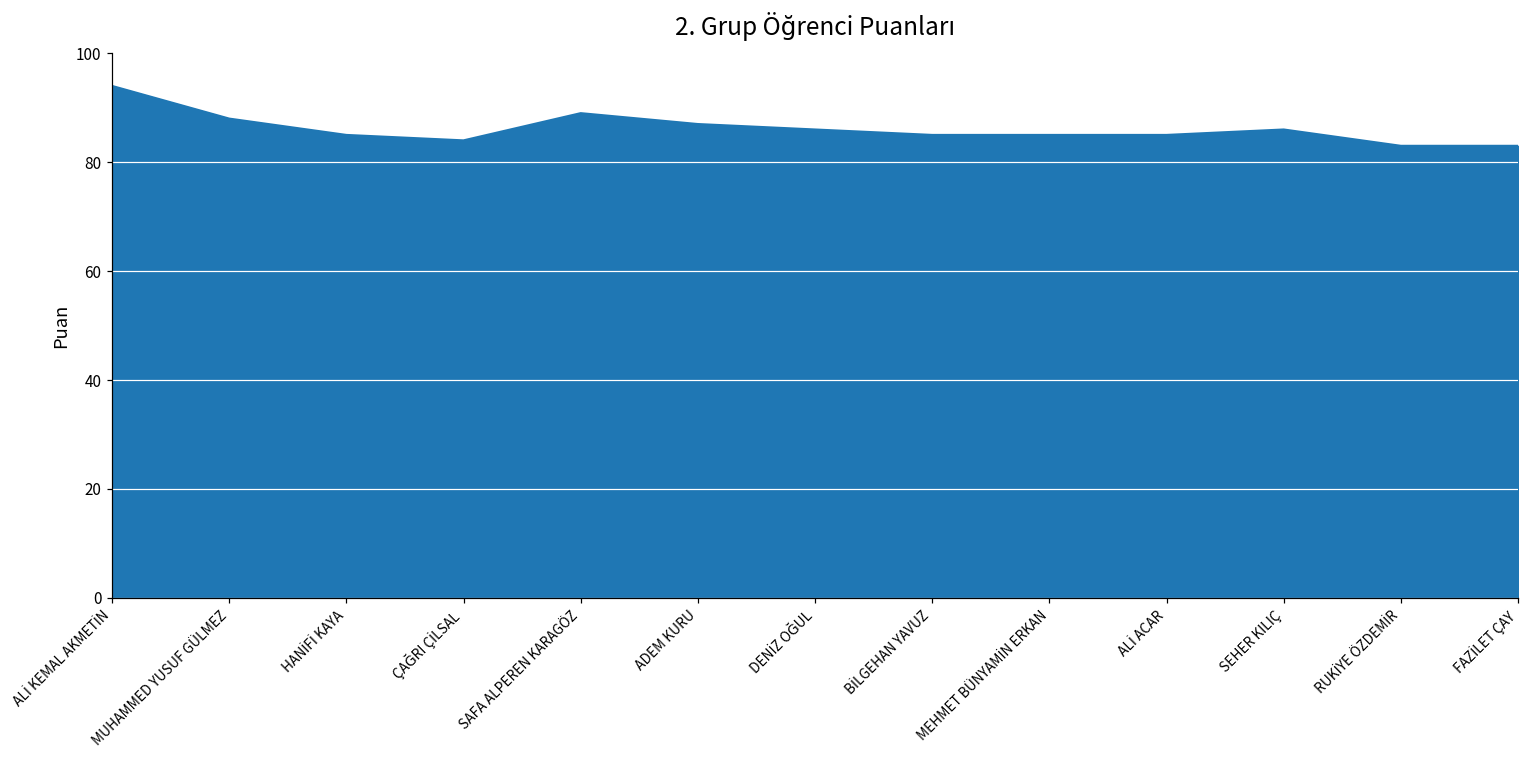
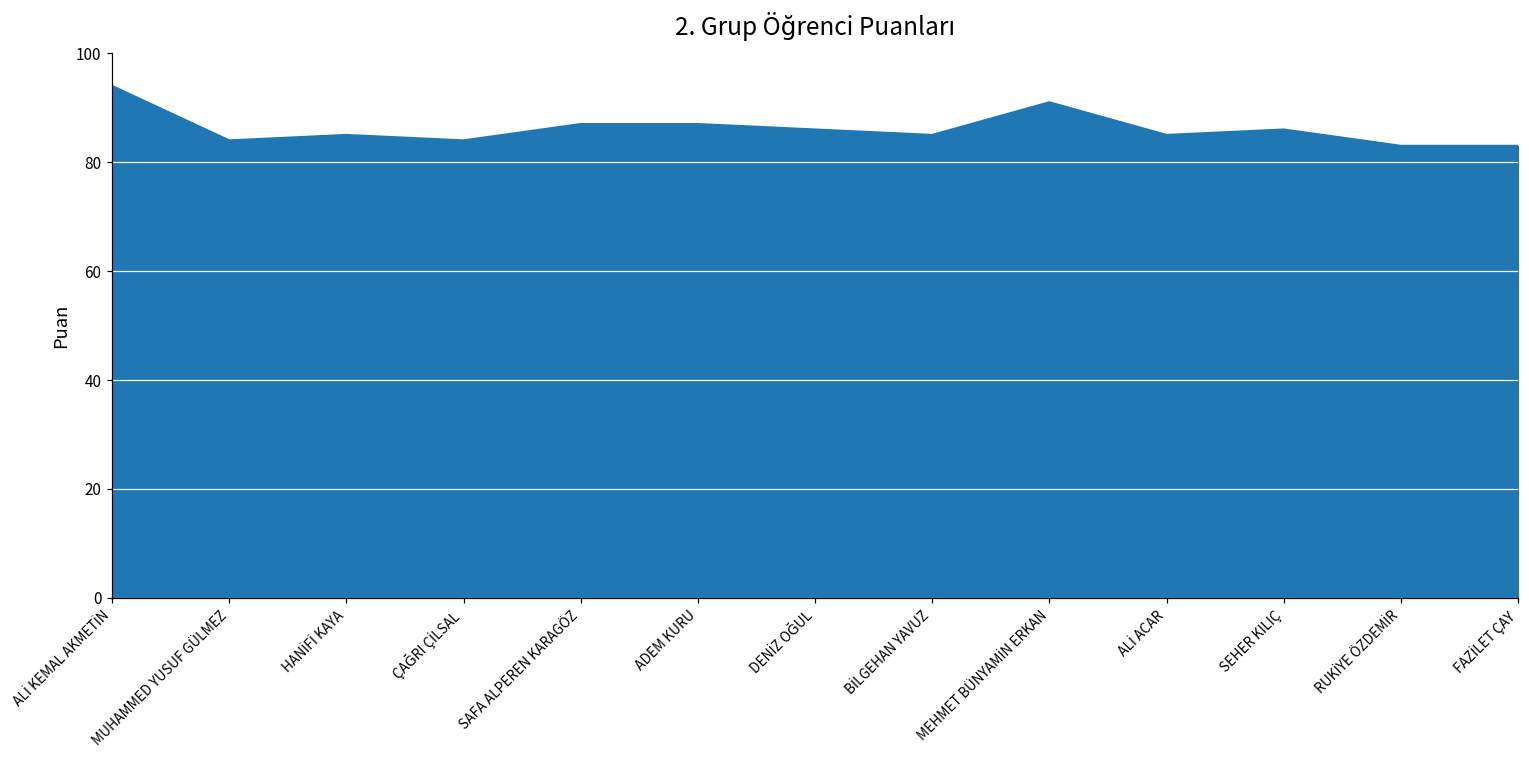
MUHAMMED YUSUF GÜLMEZ: 88 -> 84
SAFA ALPEREN KARAGÖZ: 89 -> 87
MEHMET BÜNYAMİN ERKAN: 85 -> 91
